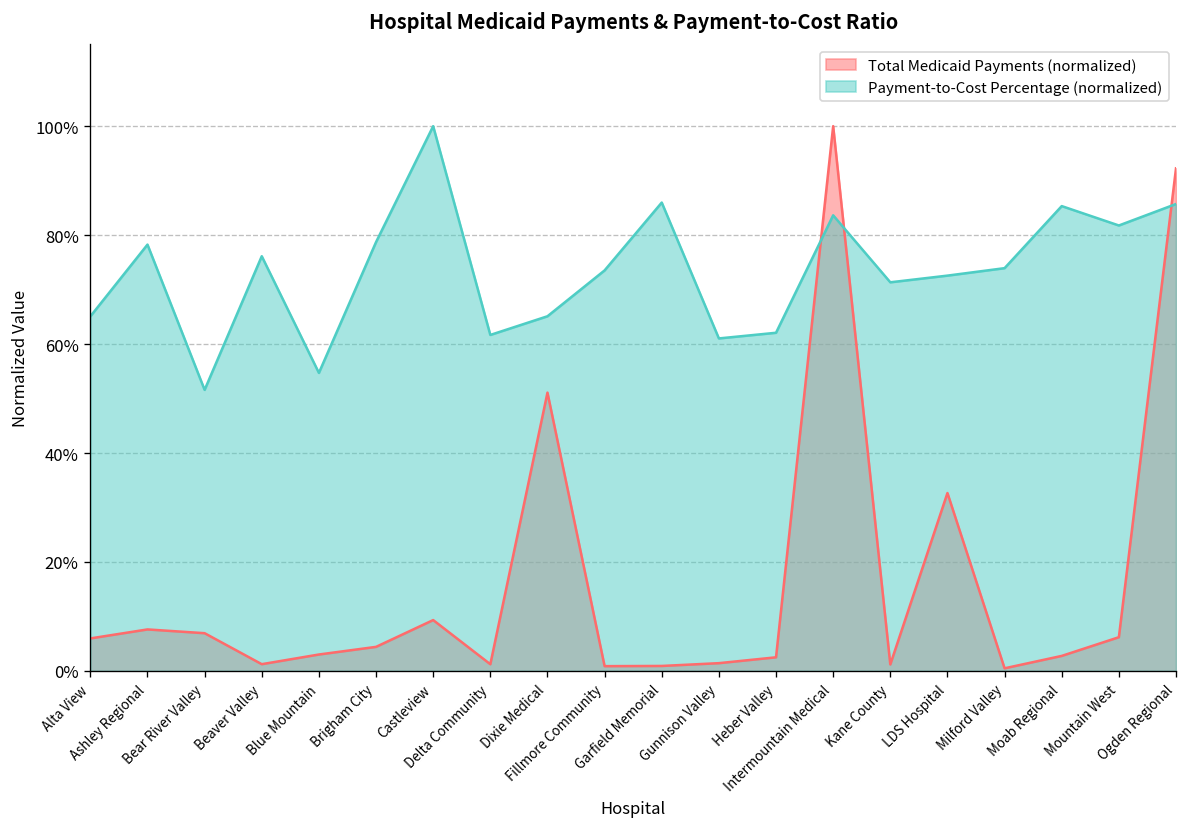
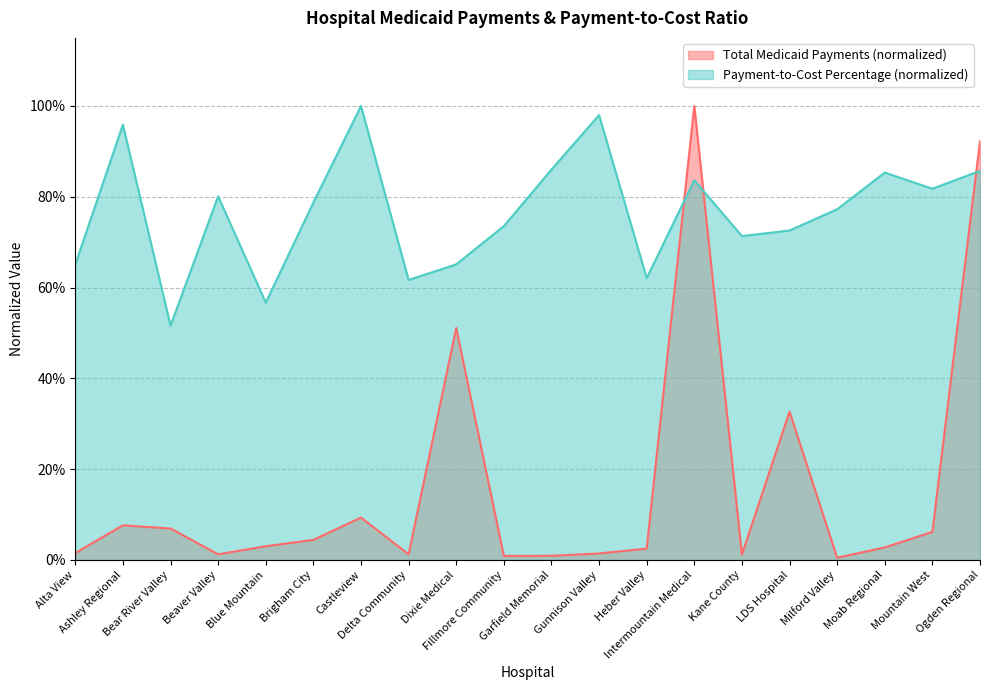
Total Medicaid Payments (normalized), Alta View: 6% -> 2%
Payment-to-Cost Percentage (normalized), Ashley Regional: 78% -> 96%
Payment-to-Cost Percentage (normalized), Beaver Valley: 76% -> 80%
Payment-to-Cost Percentage (normalized), Blue Mountain: 55% -> 57%
Payment-to-Cost Percentage (normalized), Gunnison Valley: 61% -> 98%
Payment-to-Cost Percentage (normalized), Milford Valley: 74% -> 77%
